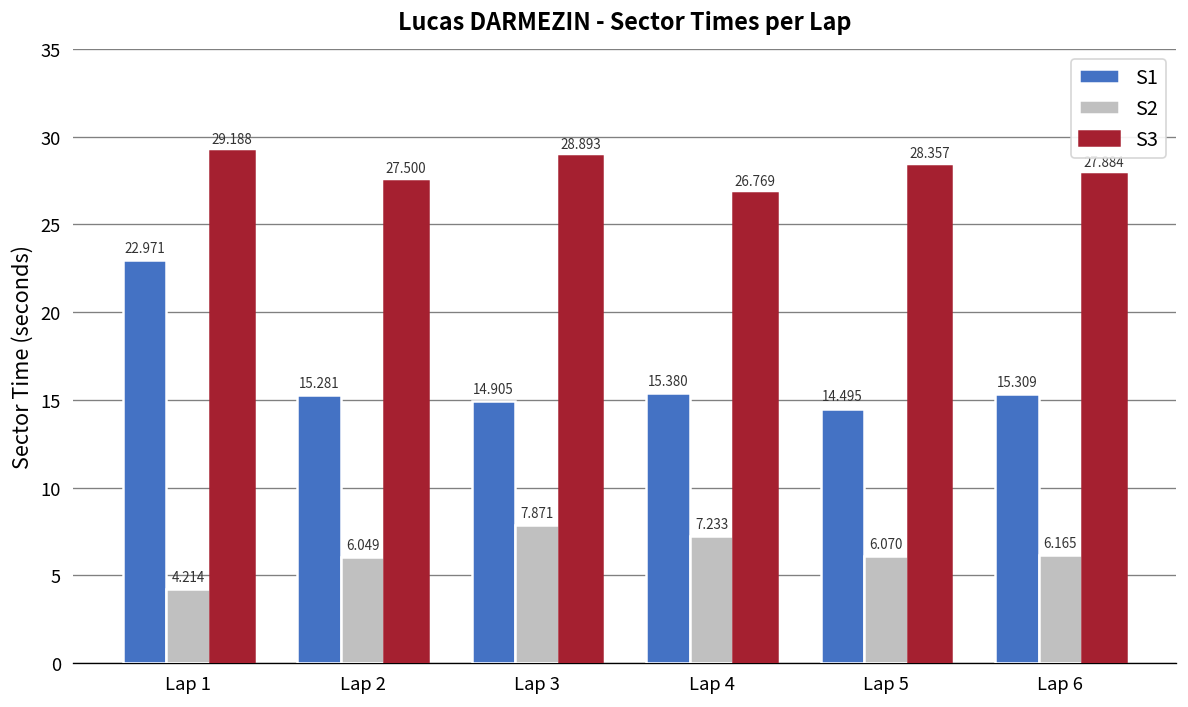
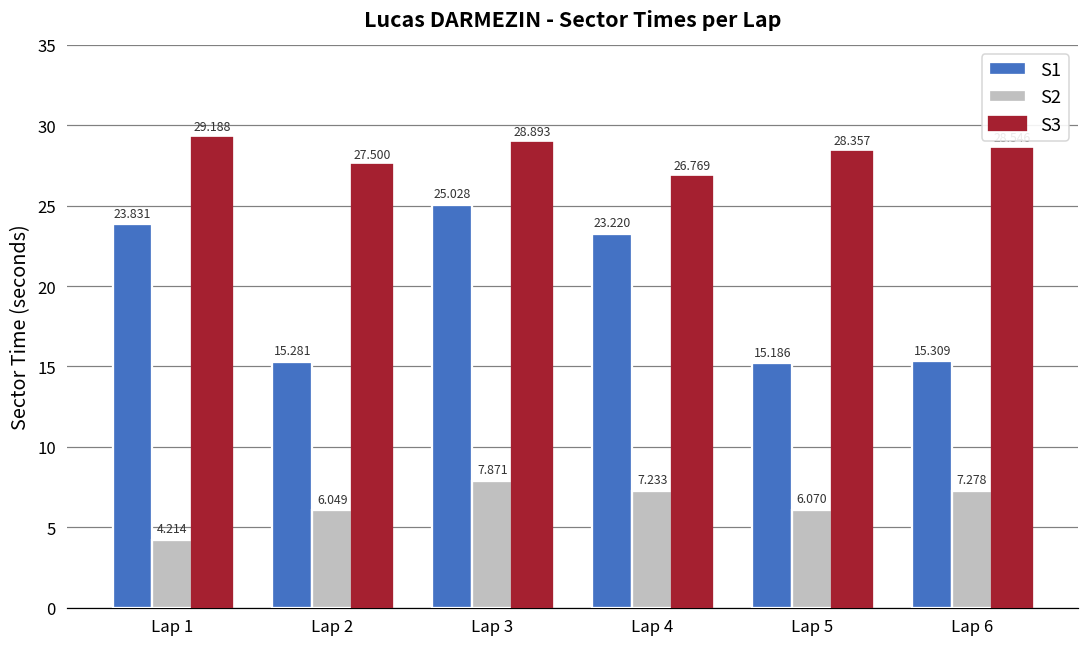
S1, Lap 1: 22.971 -> 23.831
S1, Lap 3: 14.905 -> 25.028
S1, Lap 4: 15.380 -> 23.220
S1, Lap 5: 14.495 -> 15.186
S2, Lap 6: 6.165 -> 7.278
S3, Lap 6: 27.9 -> 28.5
